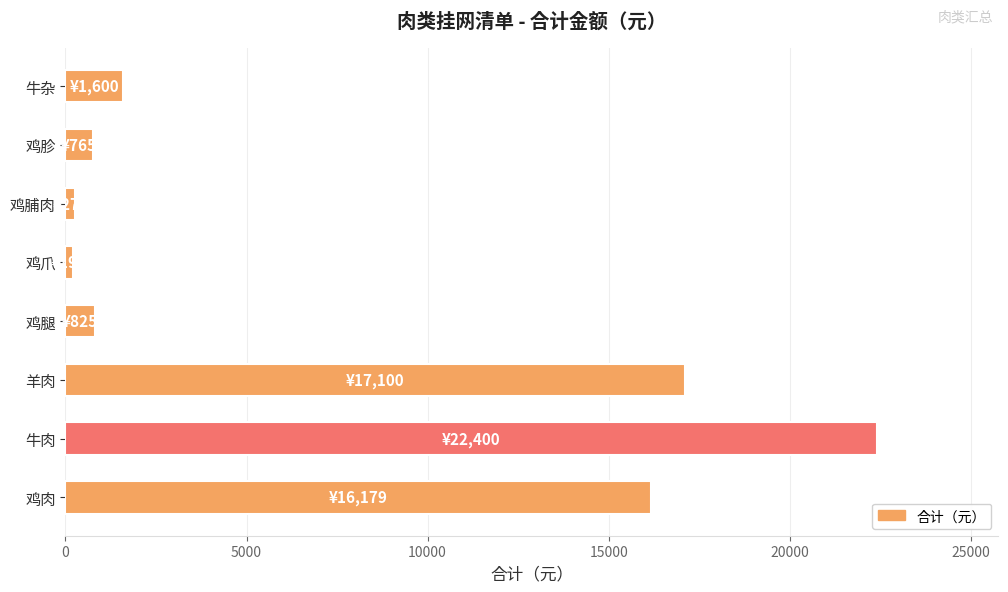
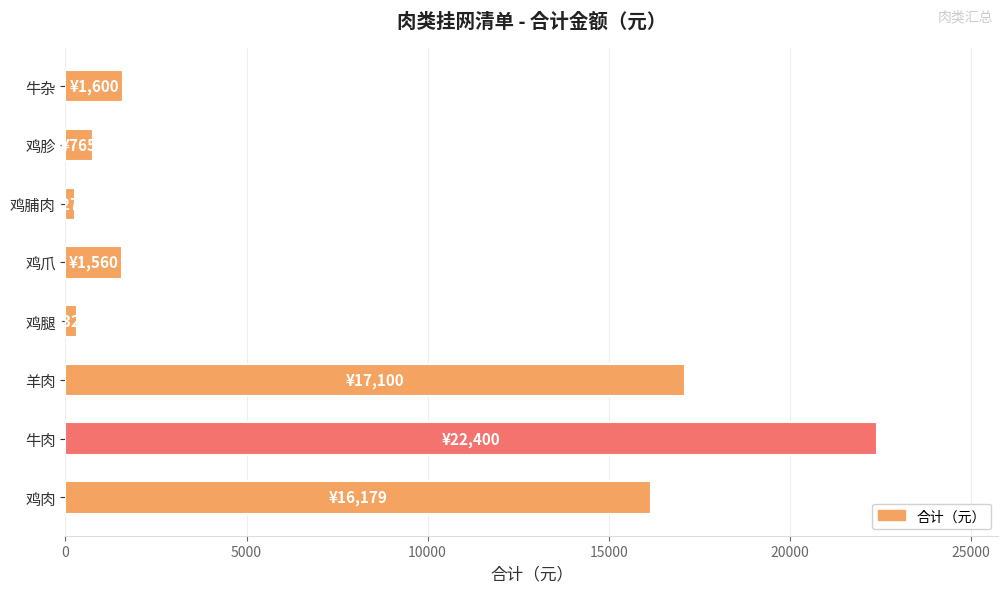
鸡爪: 200 -> 1600
鸡腿: 800 -> 300
